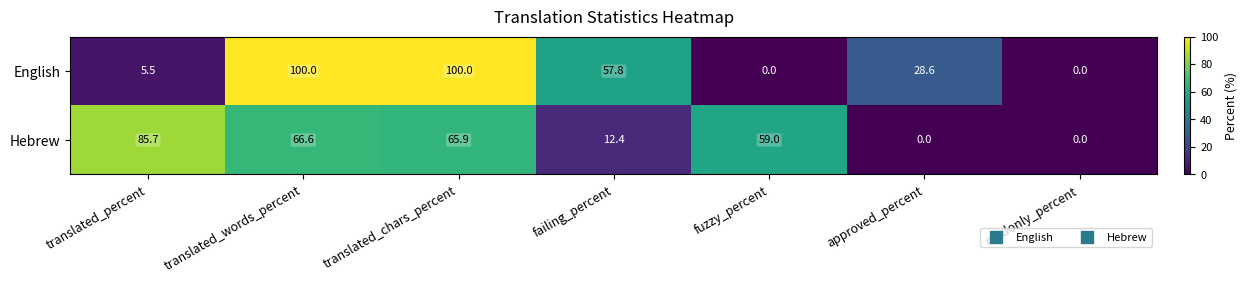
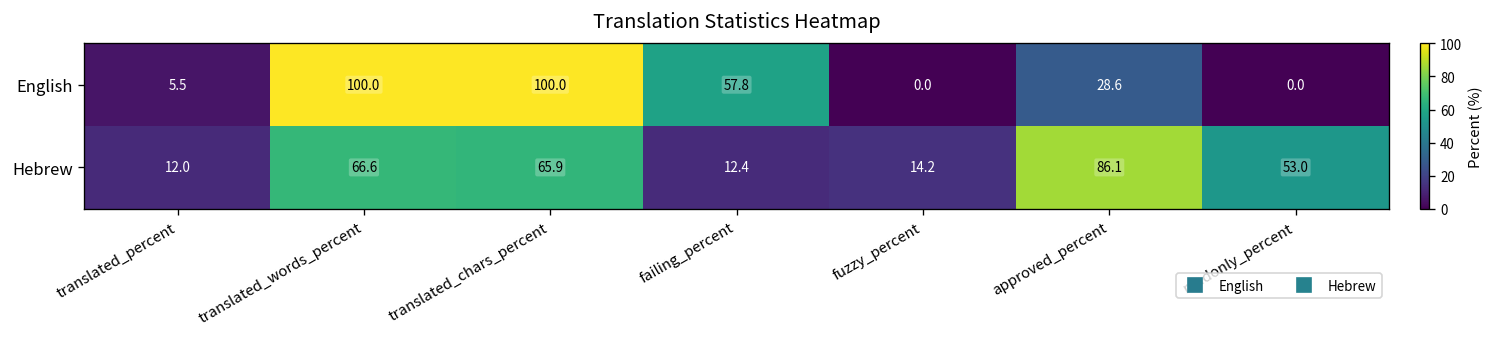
Hebrew, translated_percent: 85.7 -> 12.0
Hebrew, fuzzy_percent: 59.0 -> 14.2
Hebrew, approved_percent: 0.0 -> 86.1
Hebrew, readonly_percent: 0.0 -> 53.0
